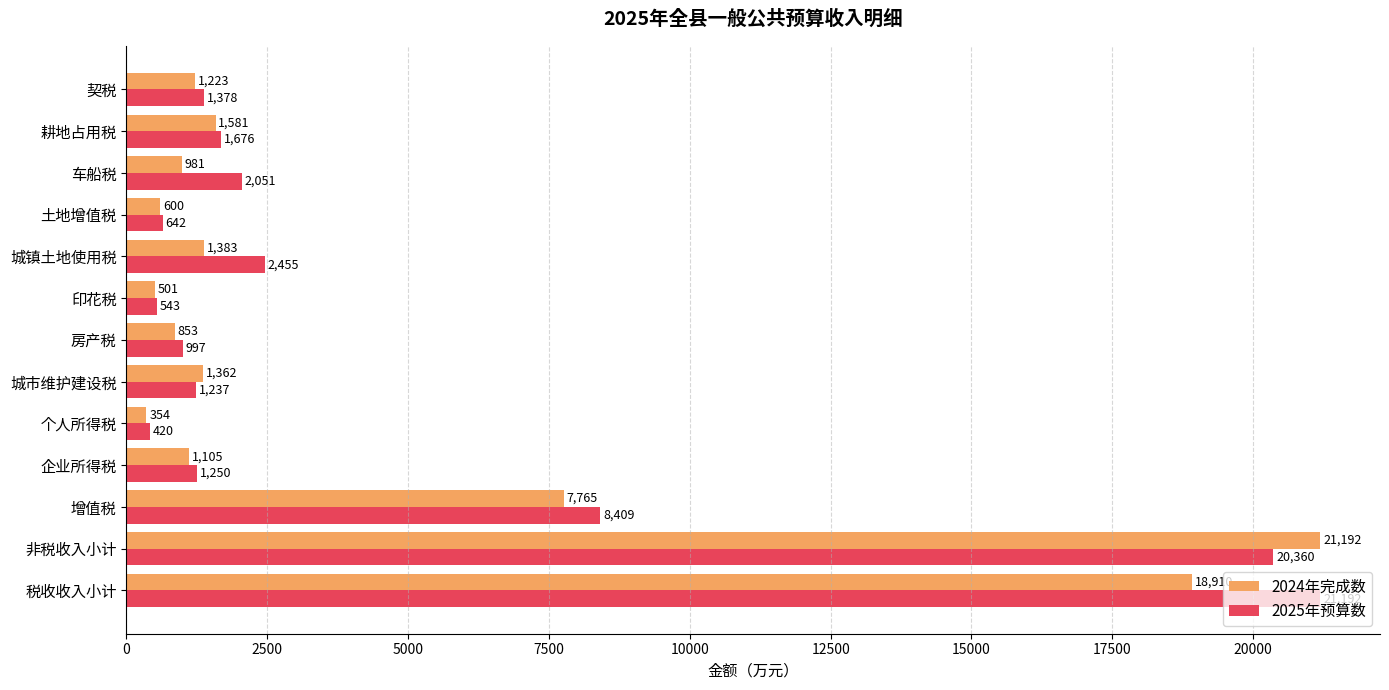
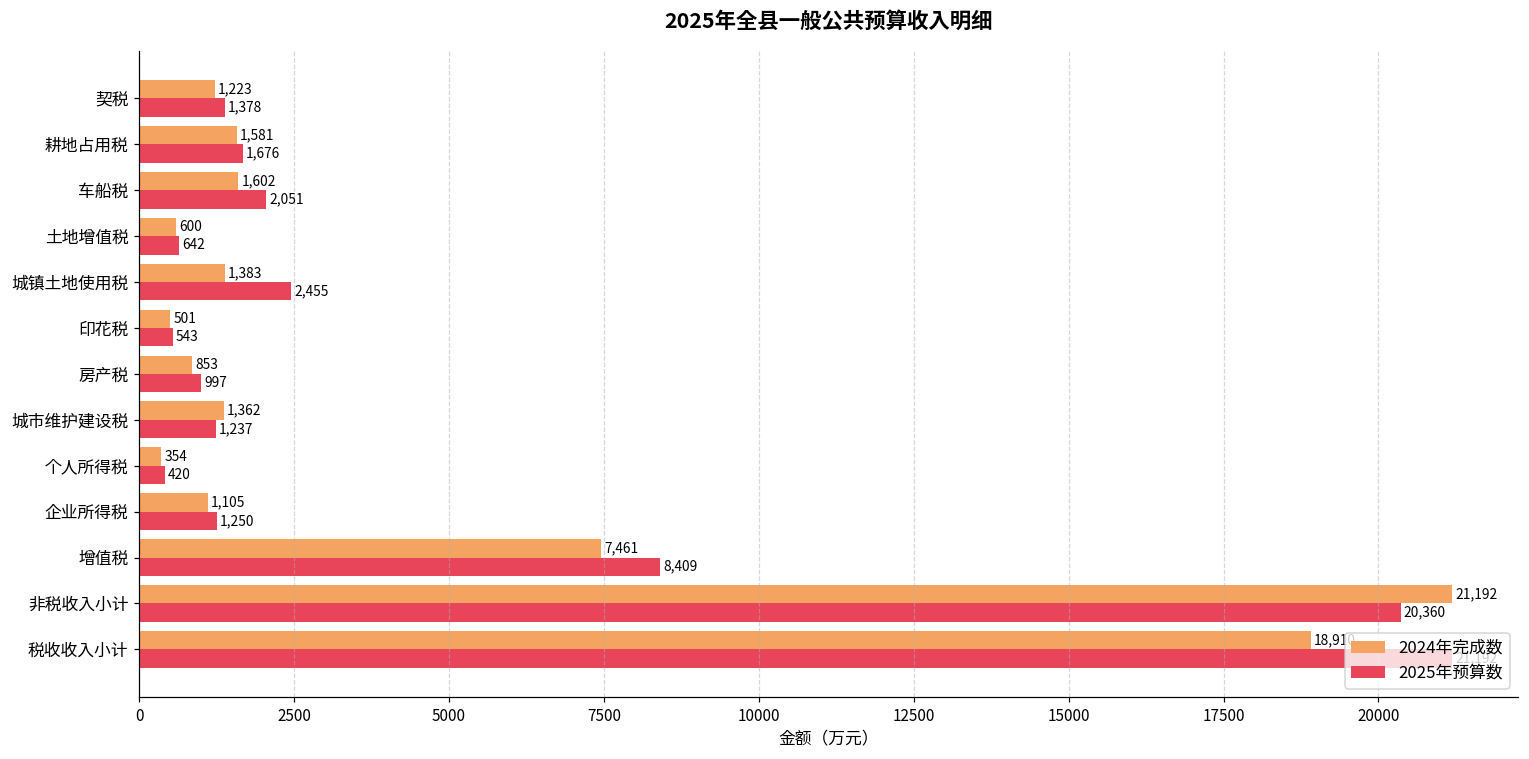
2024年完成数, 车船税: 981 -> 1,602
2024年完成数, 增值税: 7,765 -> 7,461
